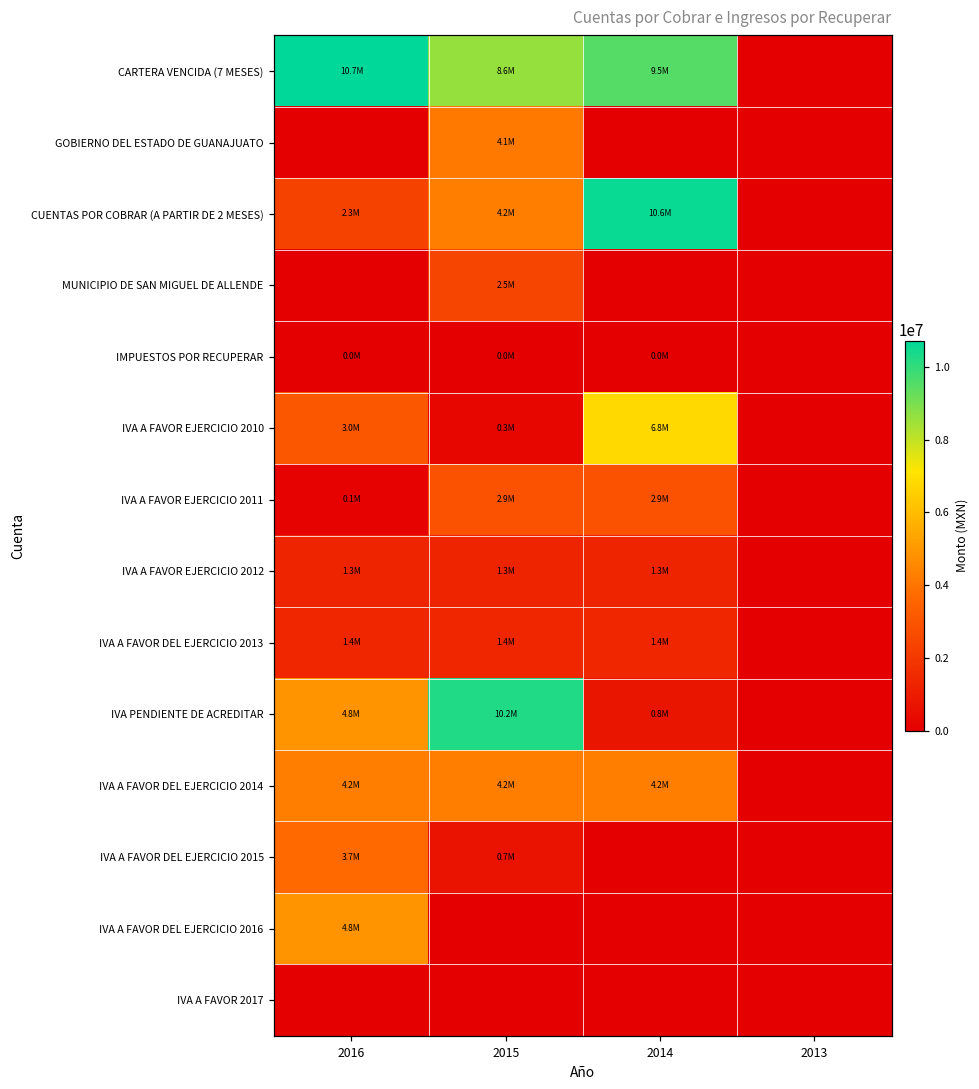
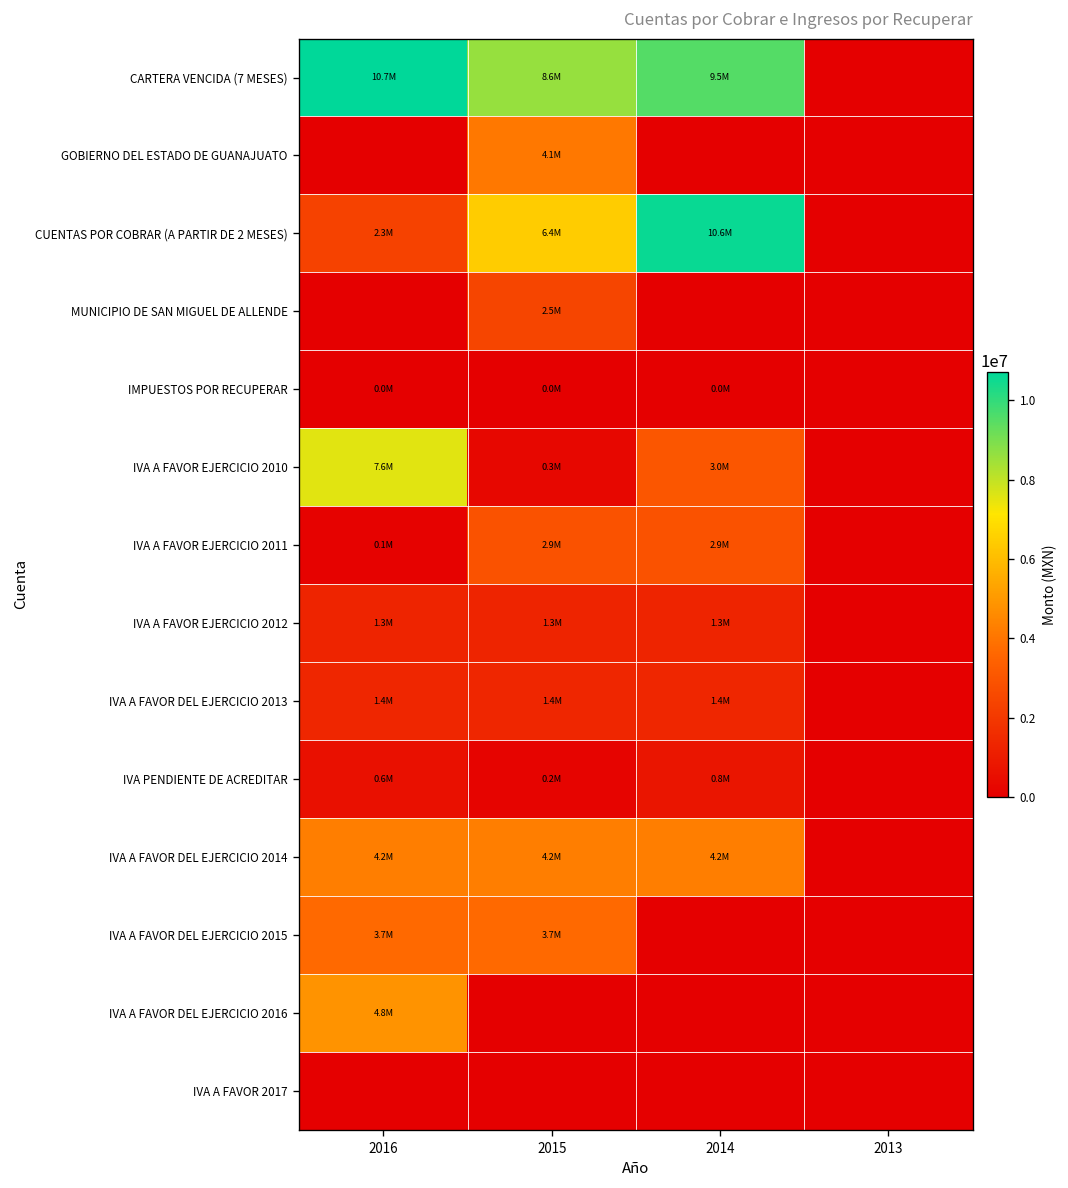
CUENTAS POR COBRAR (A PARTIR DE 2 MESES), 2015: 4.2M -> 6.4M
IVA A FAVOR EJERCICIO 2010, 2016: 3.0M -> 7.6M
IVA A FAVOR EJERCICIO 2010, 2014: 6.8M -> 3.0M
IVA PENDIENTE DE ACREDITAR, 2016: 4.8M -> 0.6M
IVA PENDIENTE DE ACREDITAR, 2015: 10.2M -> 0.2M
IVA A FAVOR DEL EJERCICIO 2015, 2015: 0.7M -> 3.7M
